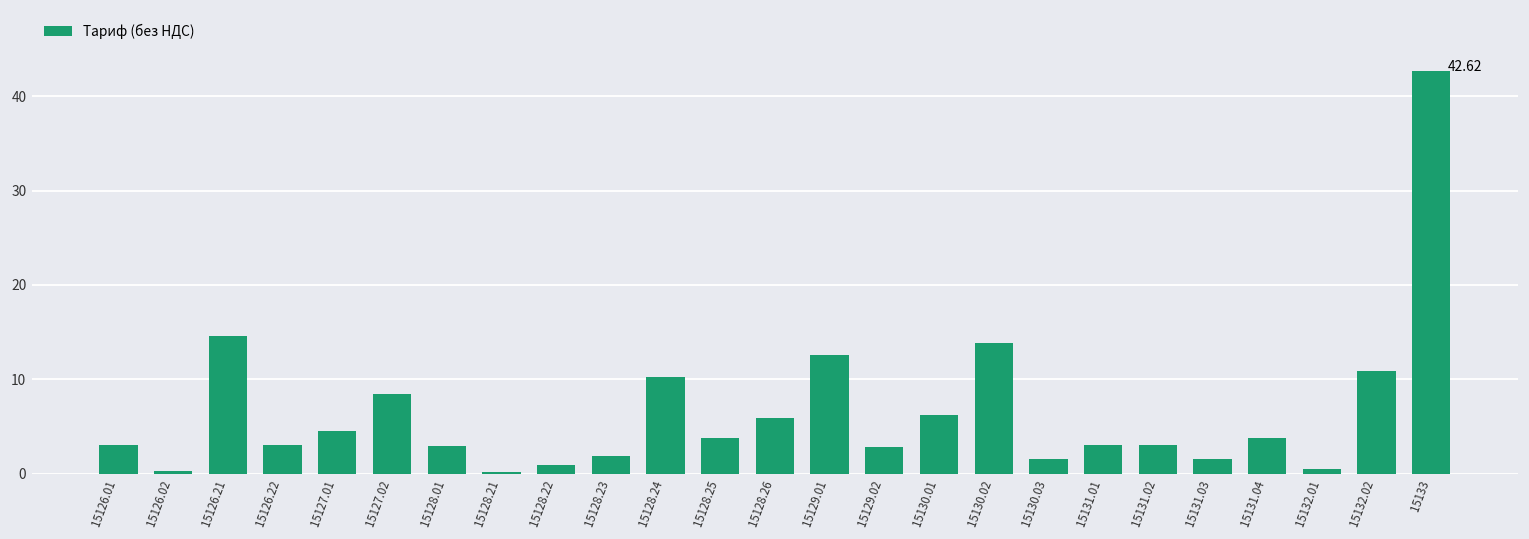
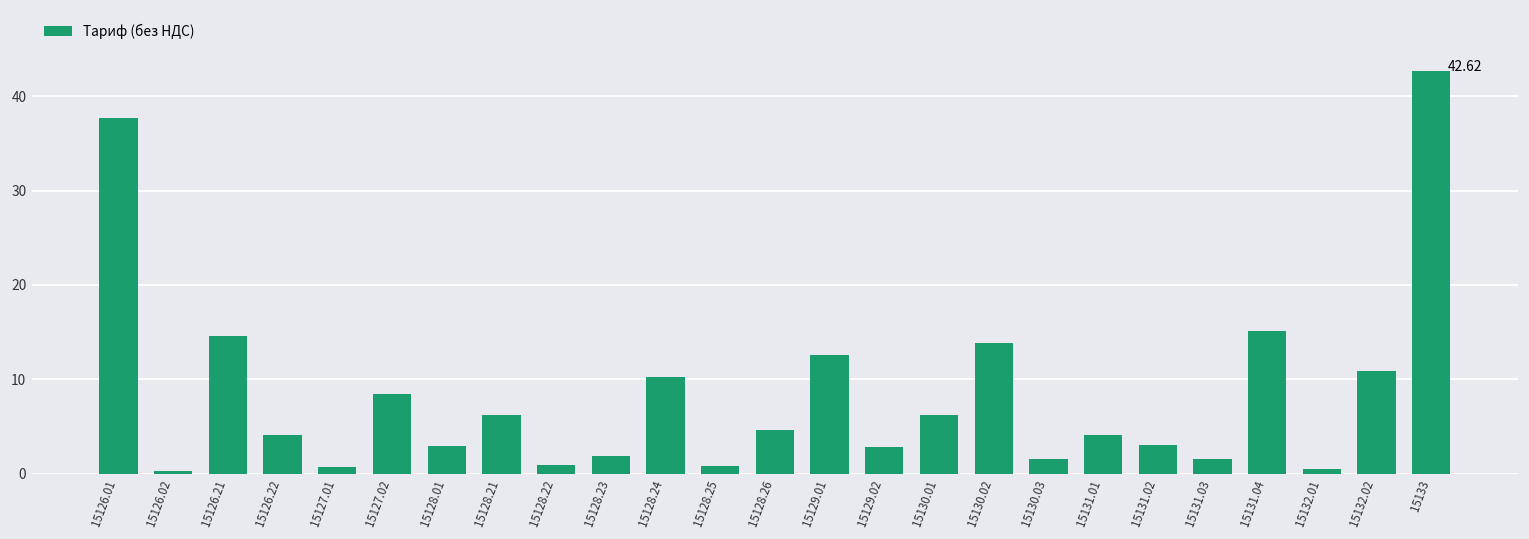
15126.01: 3 -> 38
15126.22: 3 -> 4
15127.01: 5 -> 1
15128.21: 0 -> 6
15128.25: 4 -> 1
15128.26: 6 -> 5
15131.01: 3 -> 4
15131.04: 4 -> 15
